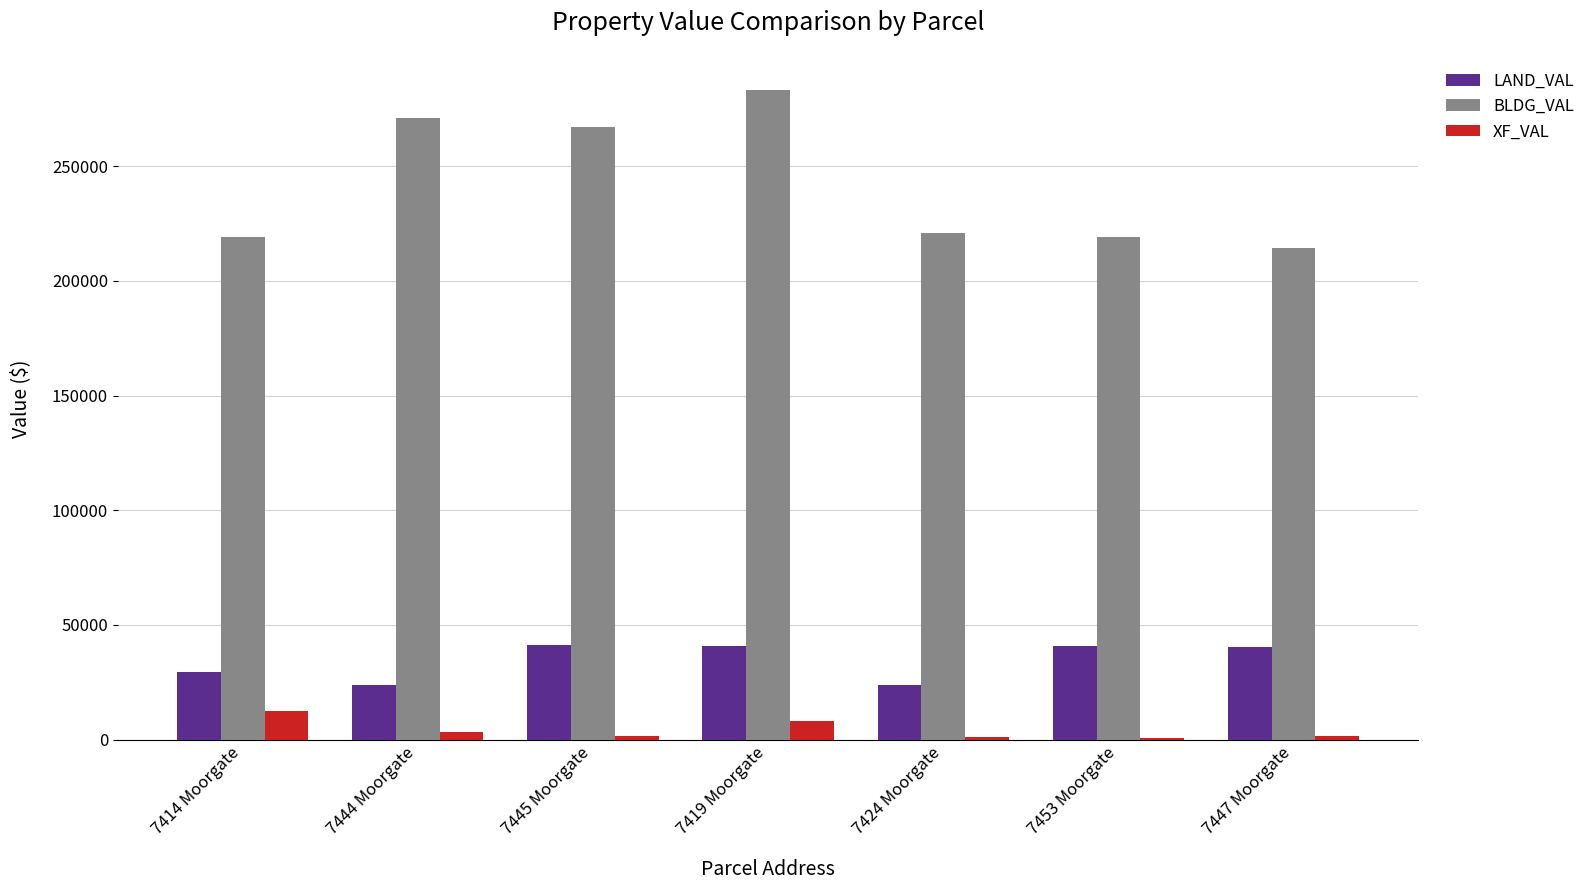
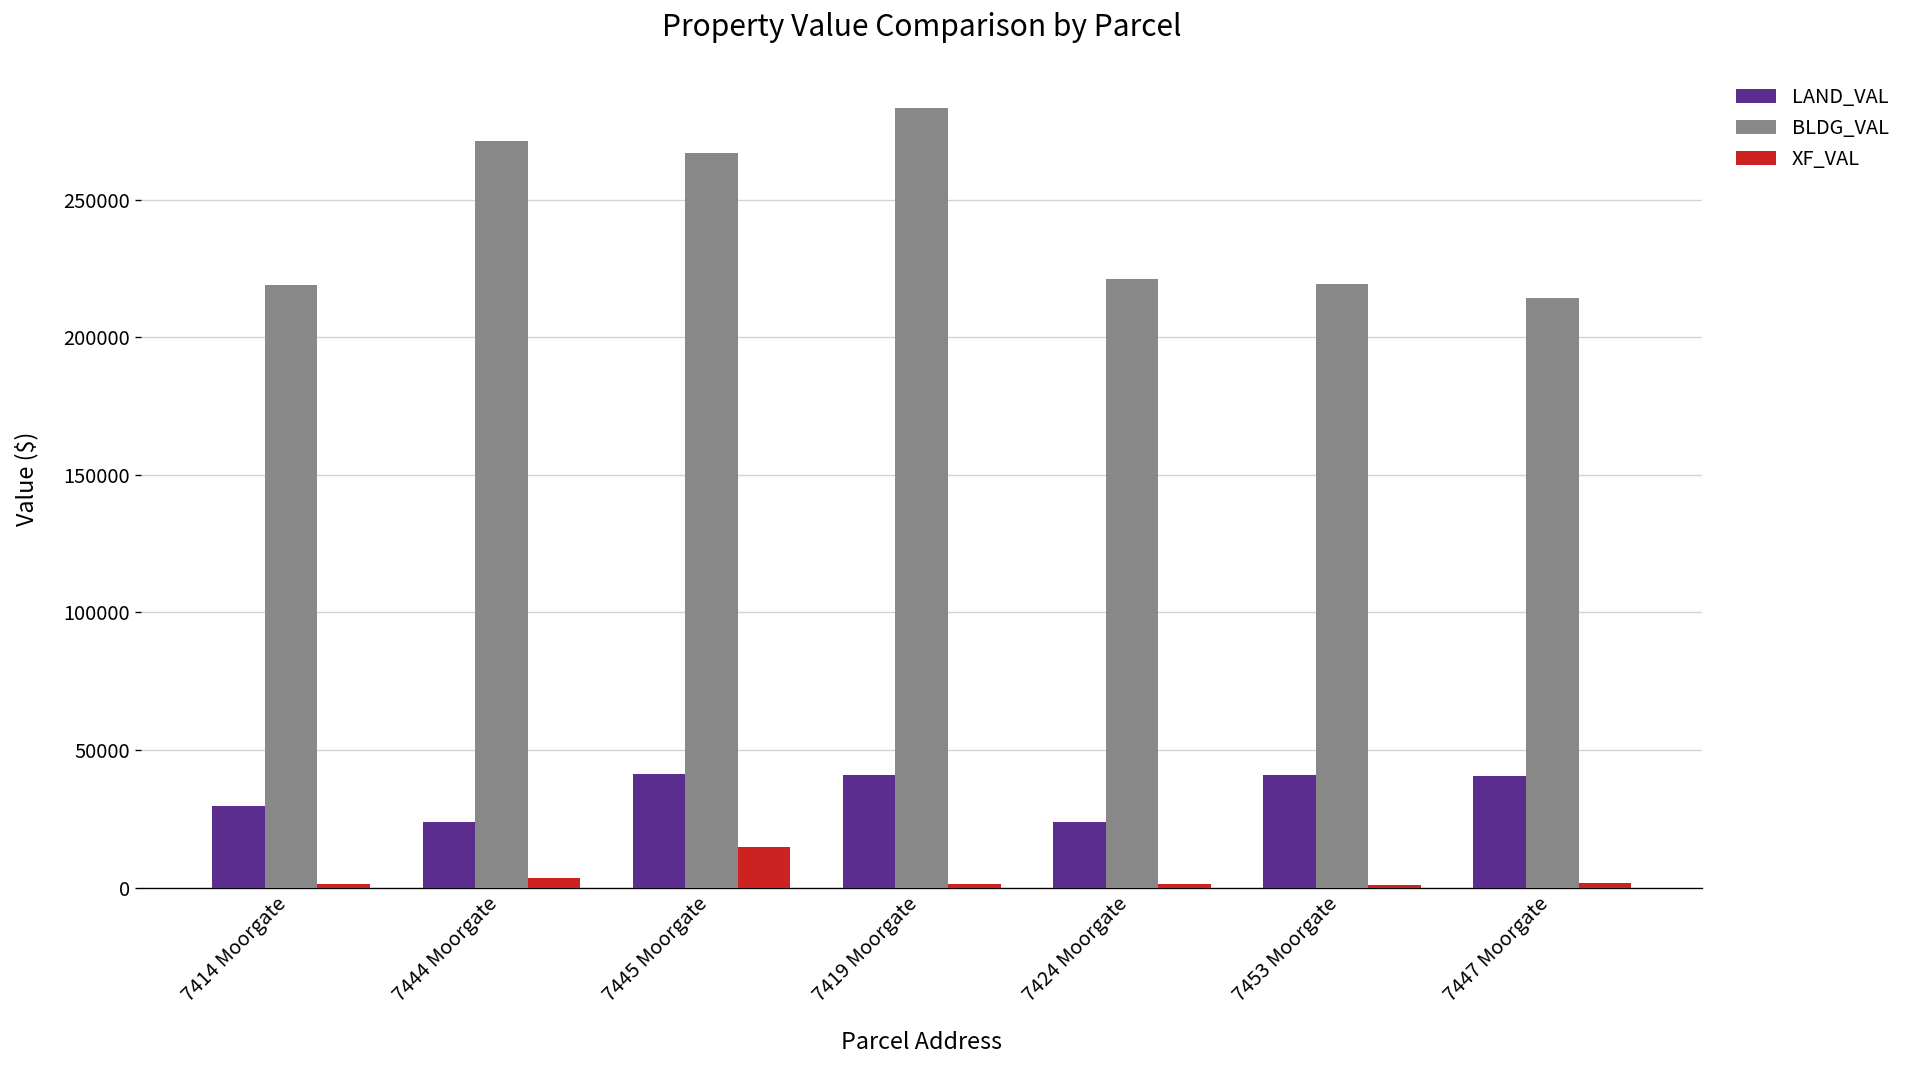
XF_VAL, 7414 Moorgate: 12000 -> 1000
XF_VAL, 7445 Moorgate: 2000 -> 15000
XF_VAL, 7419 Moorgate: 8000 -> 1000
